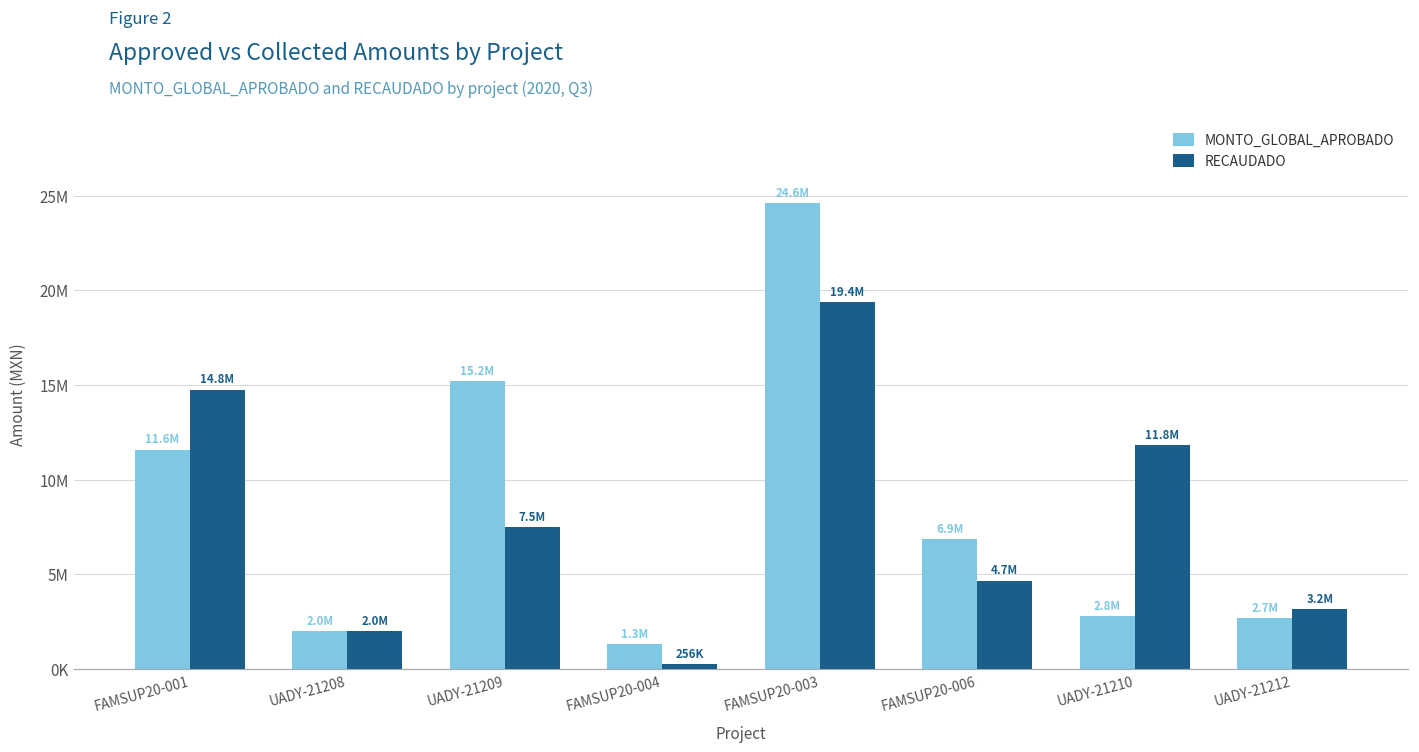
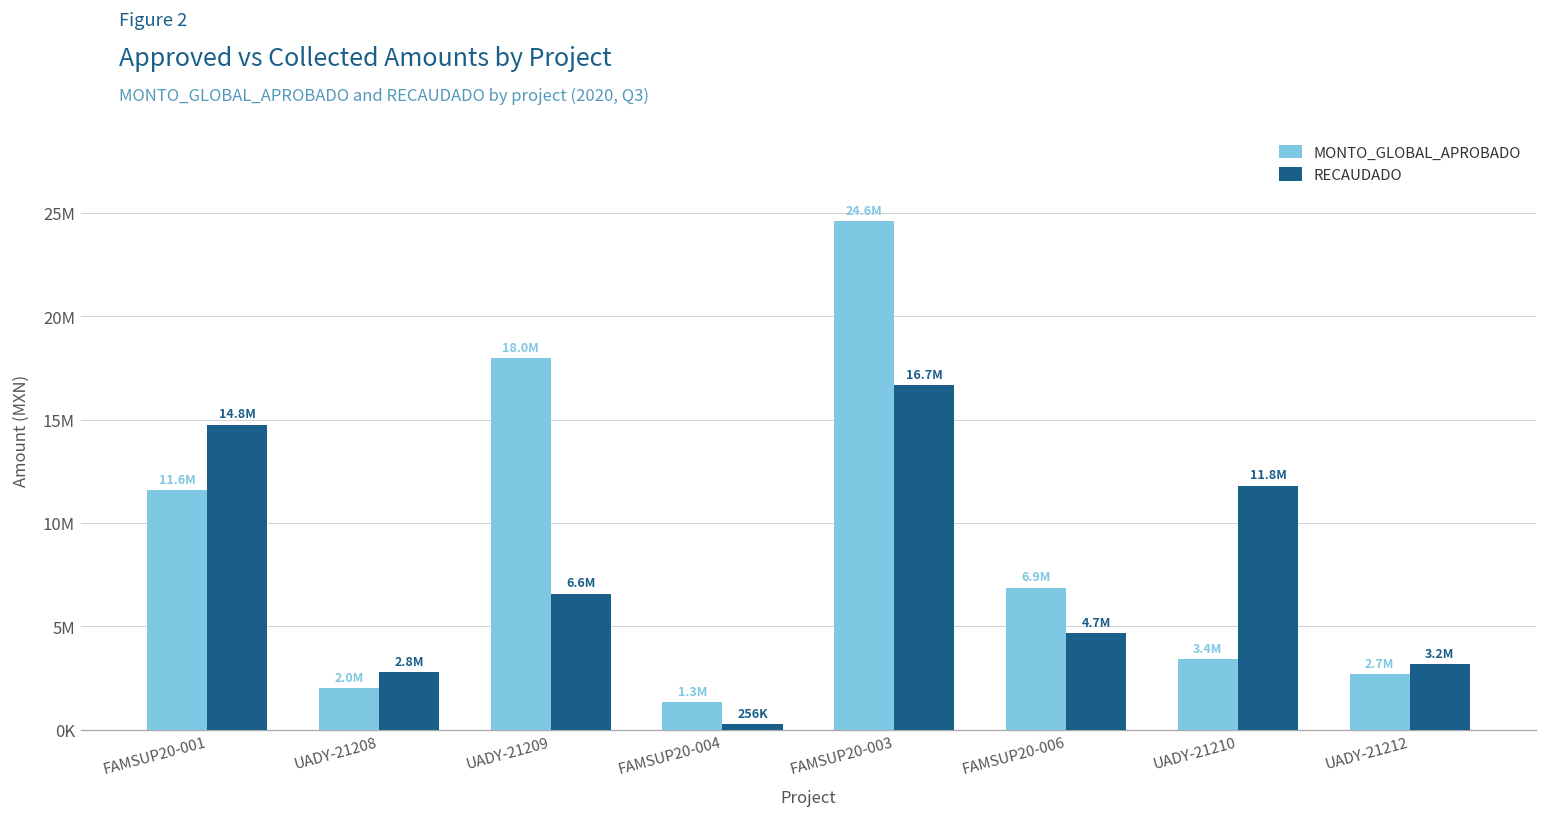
RECAUDADO, UADY-21208: 2.0M -> 2.8M
MONTO_GLOBAL_APROBADO, UADY-21209: 15.2M -> 18.0M
RECAUDADO, UADY-21209: 7.5M -> 6.6M
RECAUDADO, FAMSUP20-003: 19.4M -> 16.7M
MONTO_GLOBAL_APROBADO, UADY-21210: 2.8M -> 3.4M
